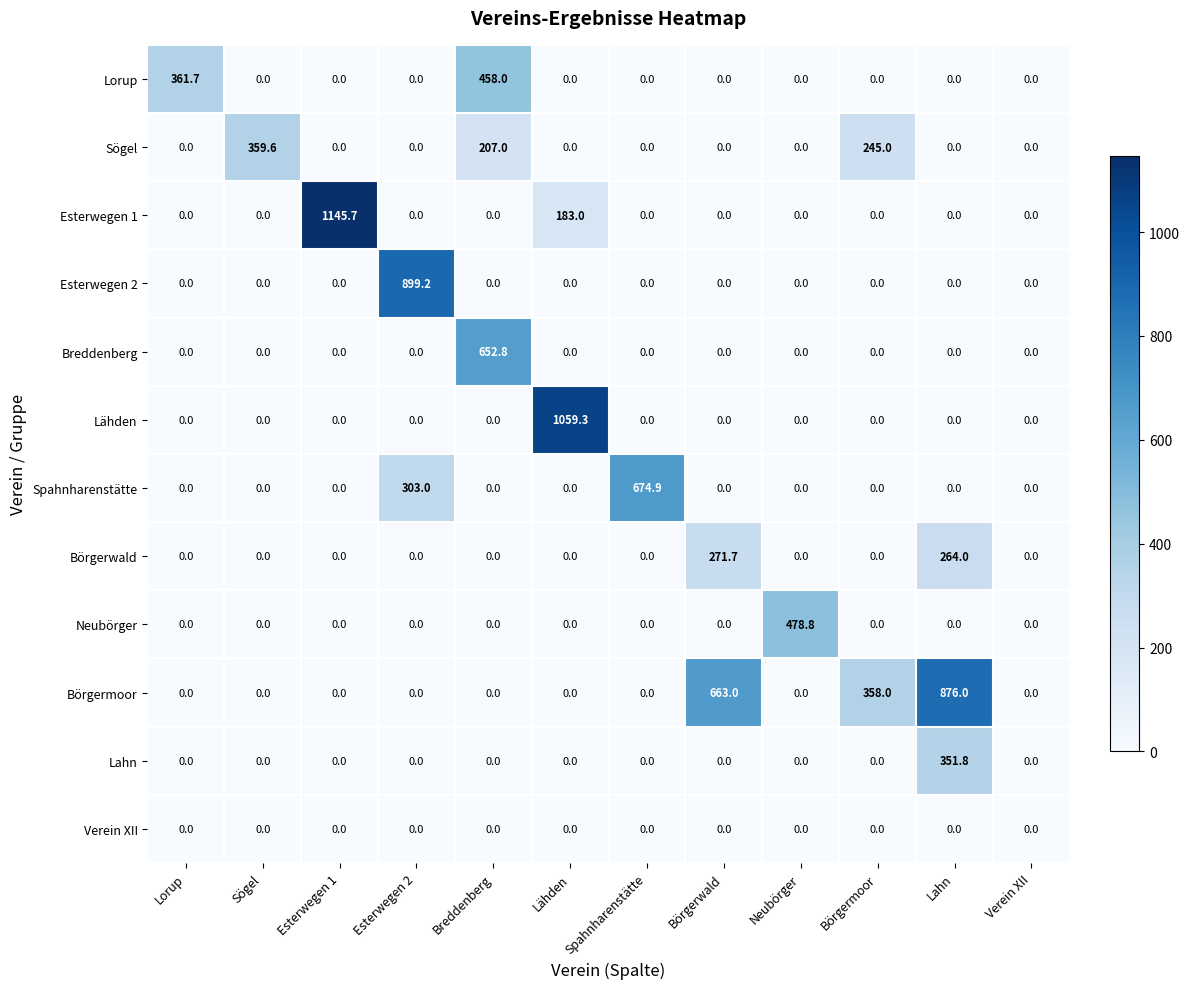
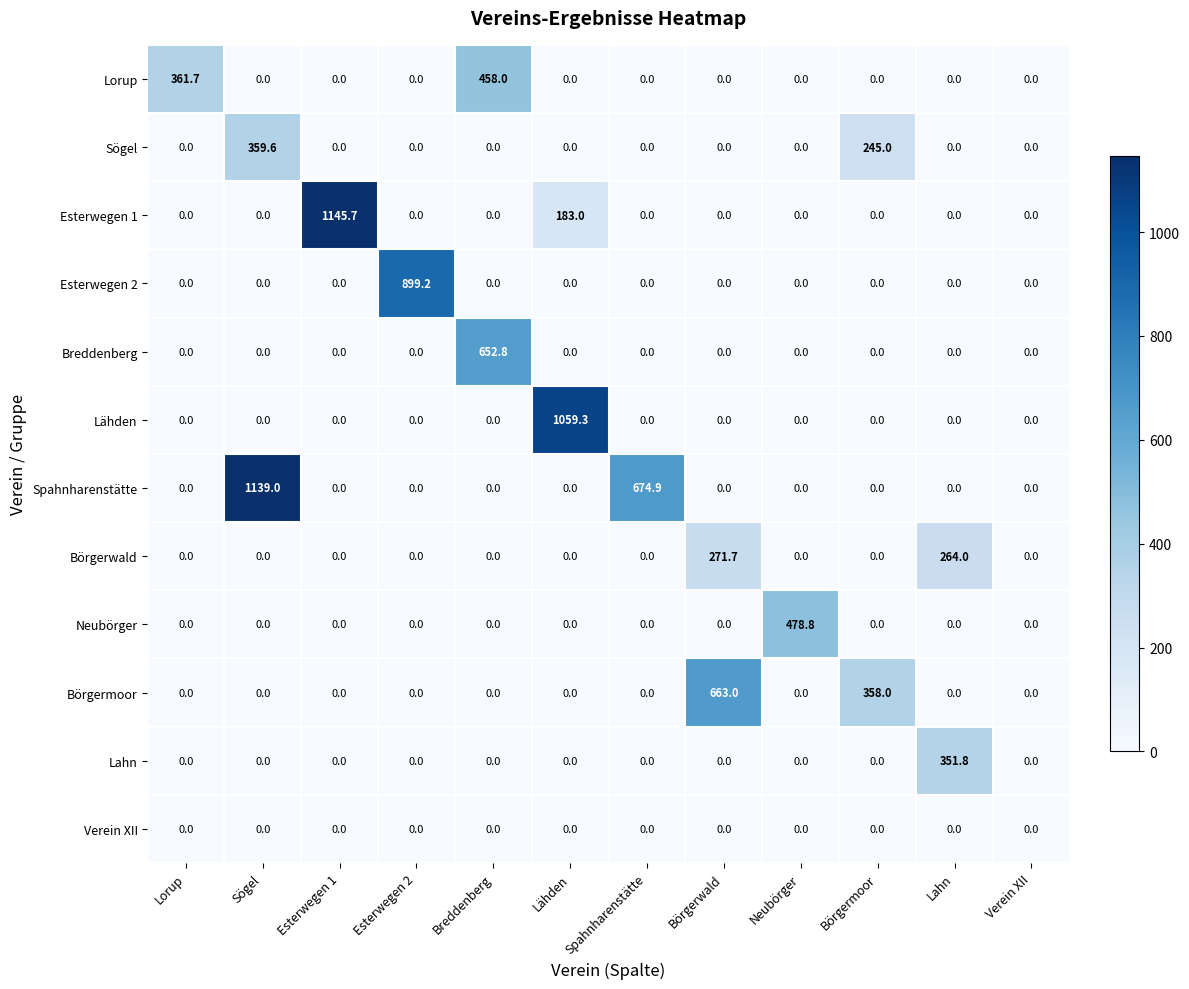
Sögel, Breddenberg: 207.0 -> 0.0
Spahnharenstätte, Sögel: 0.0 -> 1139.0
Spahnharenstätte, Esterwegen 2: 303.0 -> 0.0
Börgermoor, Lahn: 876.0 -> 0.0
